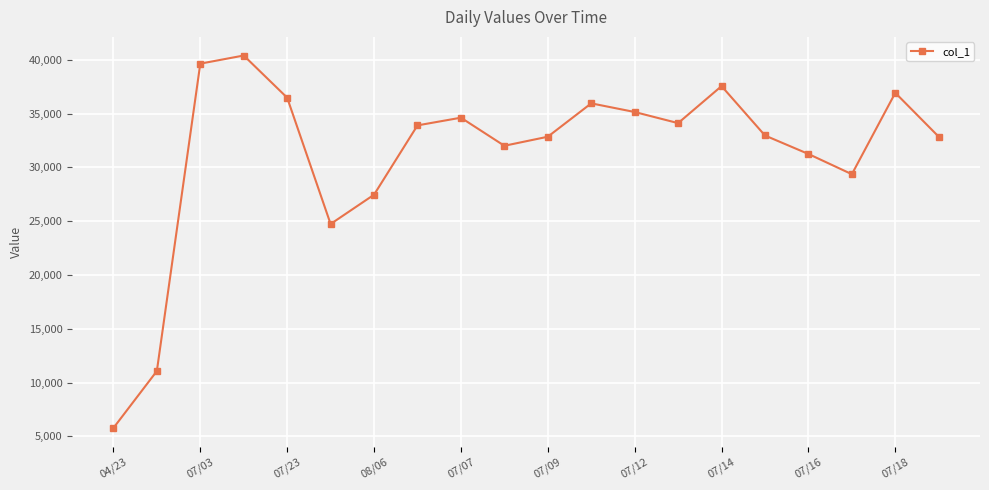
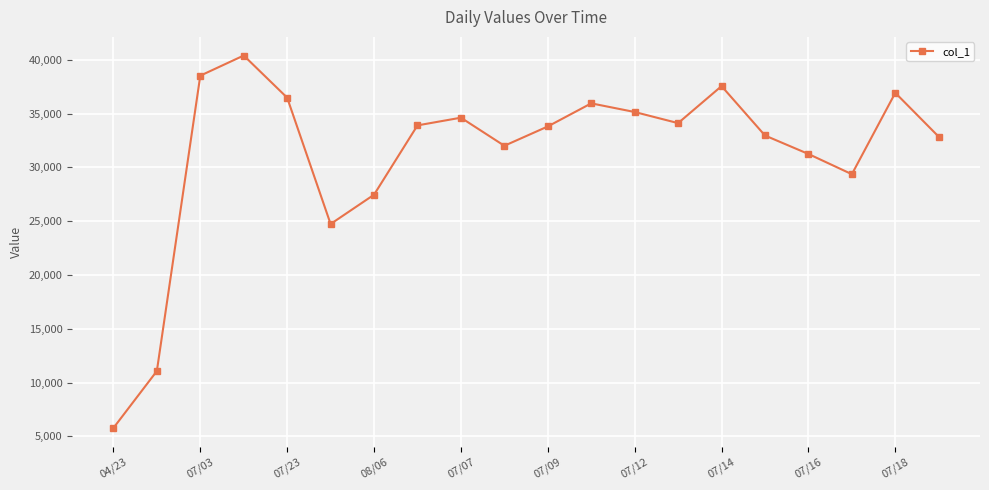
07/03: 39,700 -> 38,500
07/09: 32,900 -> 33,800
